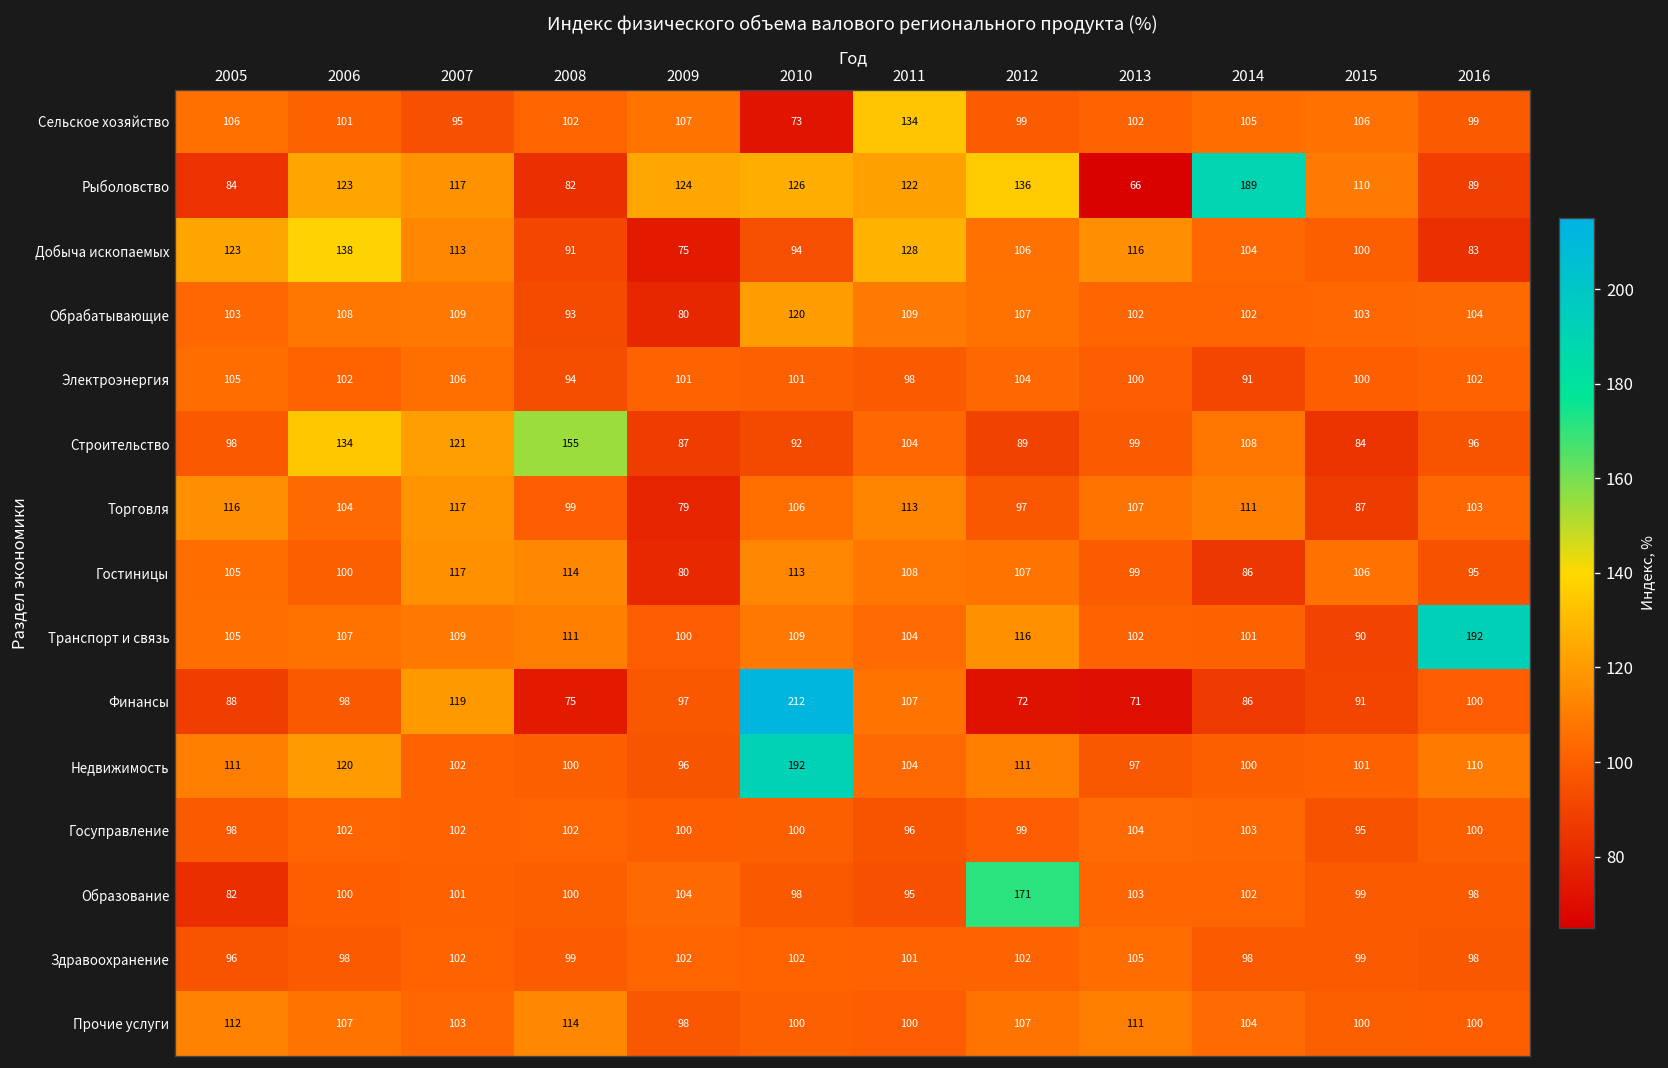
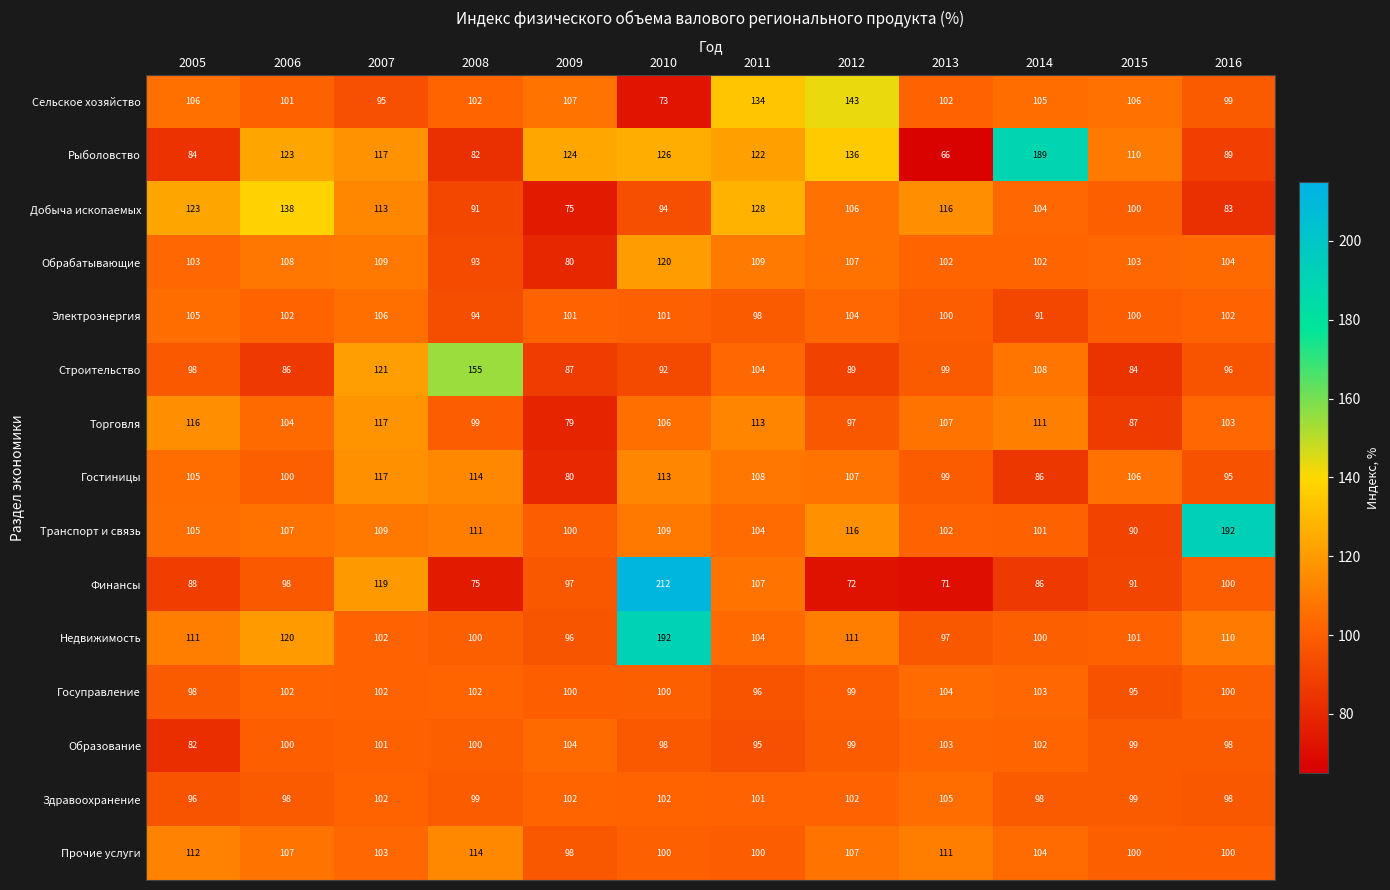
Сельское хозяйство, 2012: 99 -> 143
Строительство, 2006: 134 -> 86
Образование, 2012: 171 -> 99
